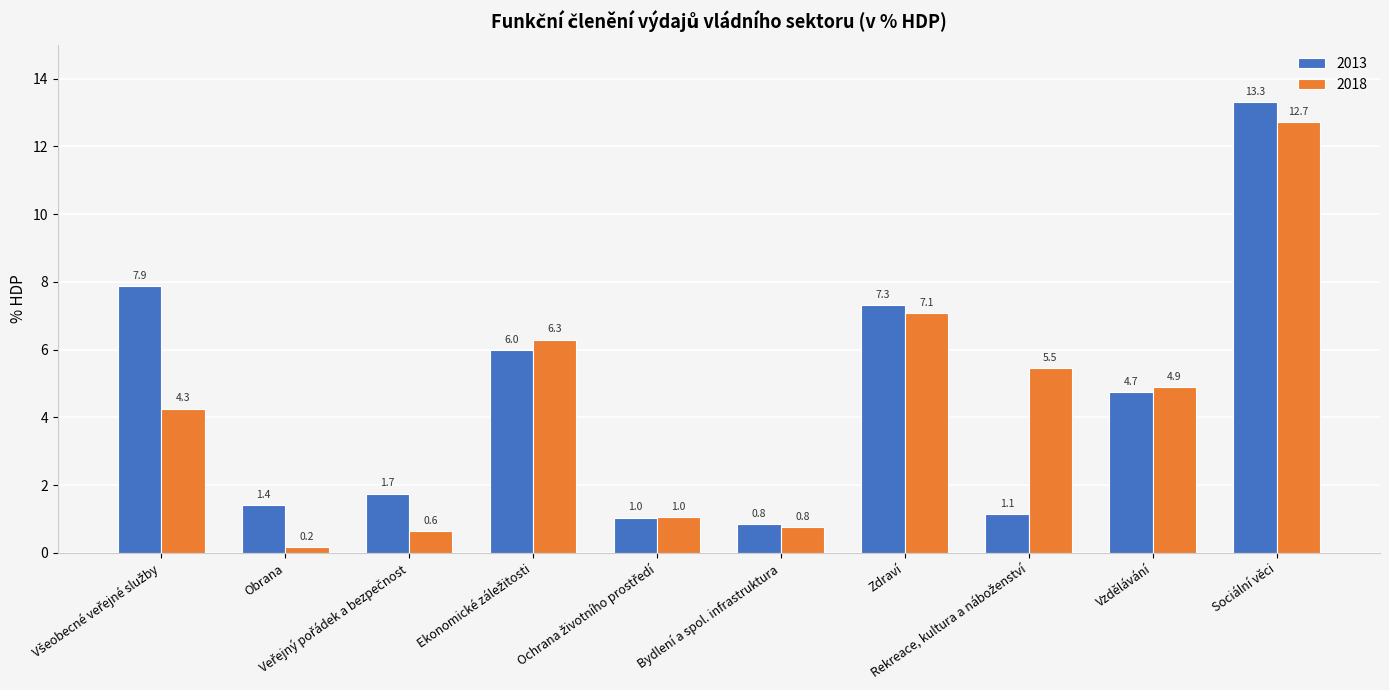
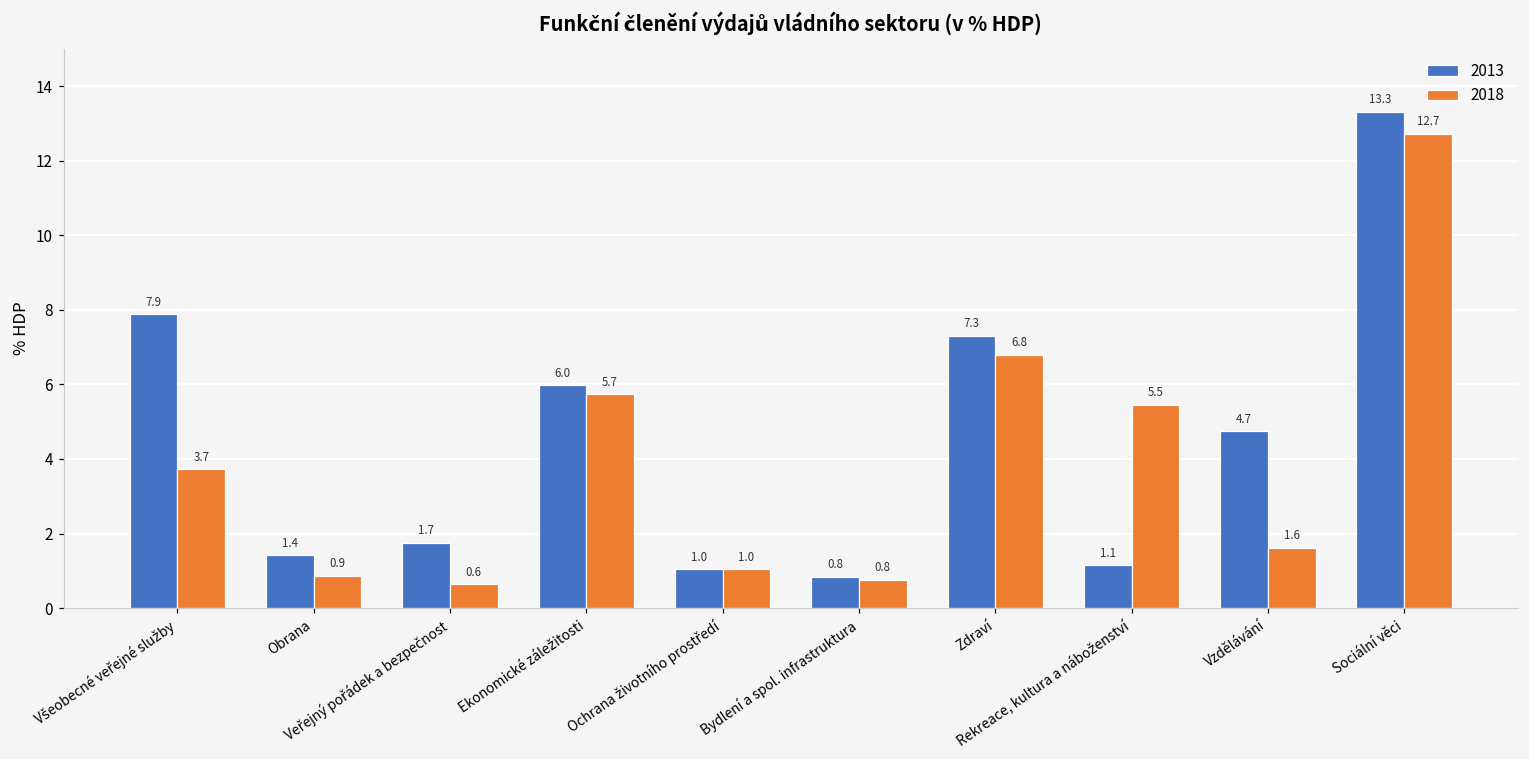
2018, Všeobecné veřejné služby: 4.3 -> 3.7
2018, Obrana: 0.2 -> 0.9
2018, Ekonomické záležitosti: 6.3 -> 5.7
2018, Zdraví: 7.1 -> 6.8
2018, Vzdělávání: 4.9 -> 1.6
